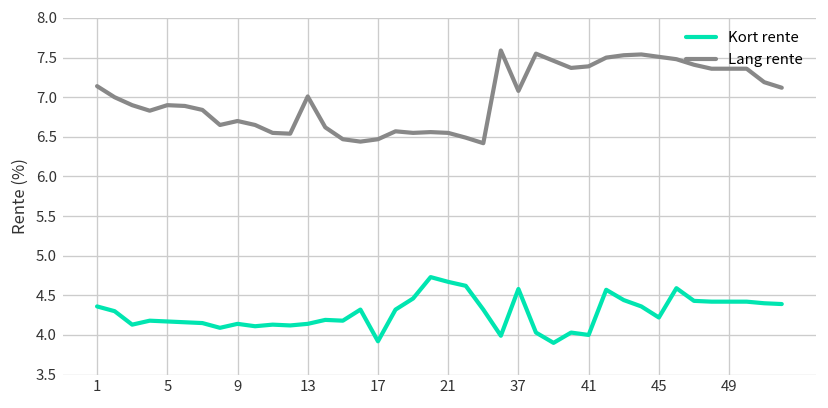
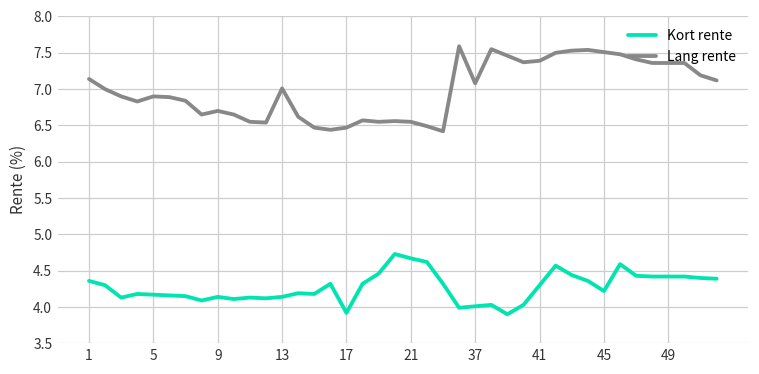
Kort rente, 37: 4.6 -> 4.0
Kort rente, 41: 4.0 -> 4.3
